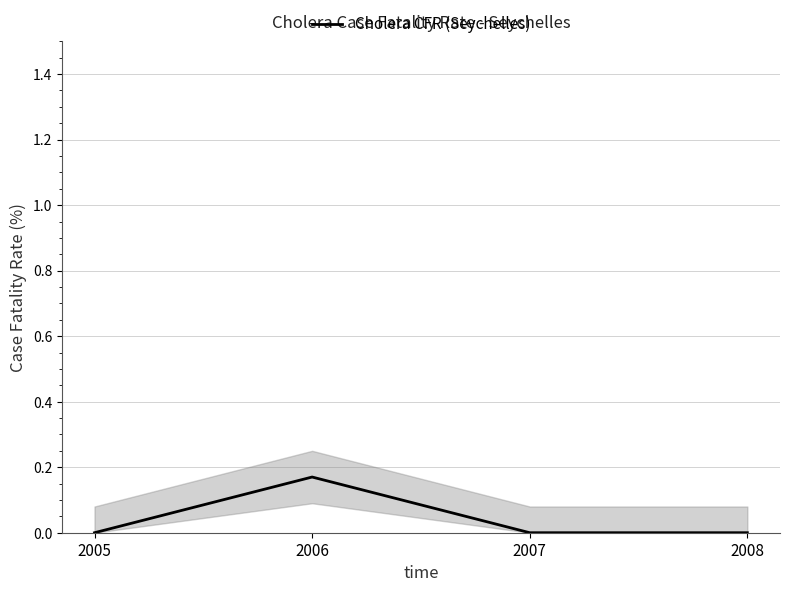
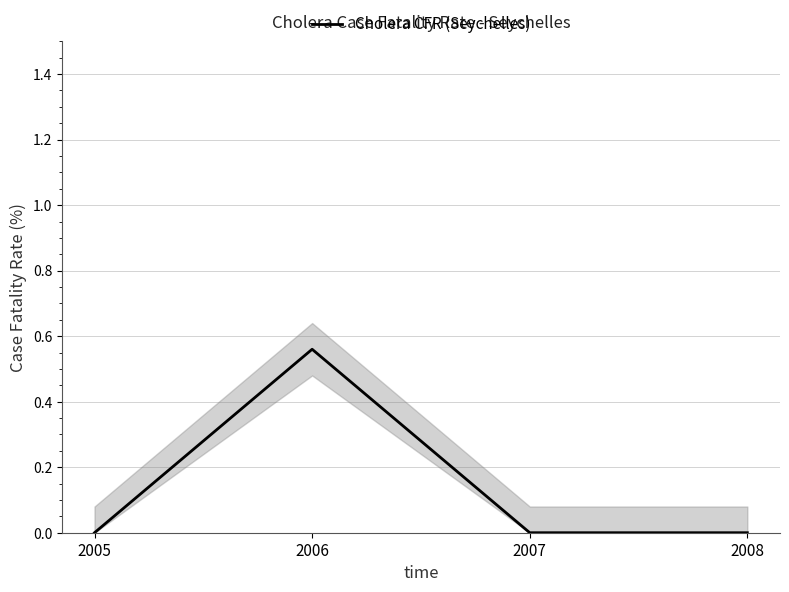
Cholera CFR (Seychelles), 2006: 0.17 -> 0.56
